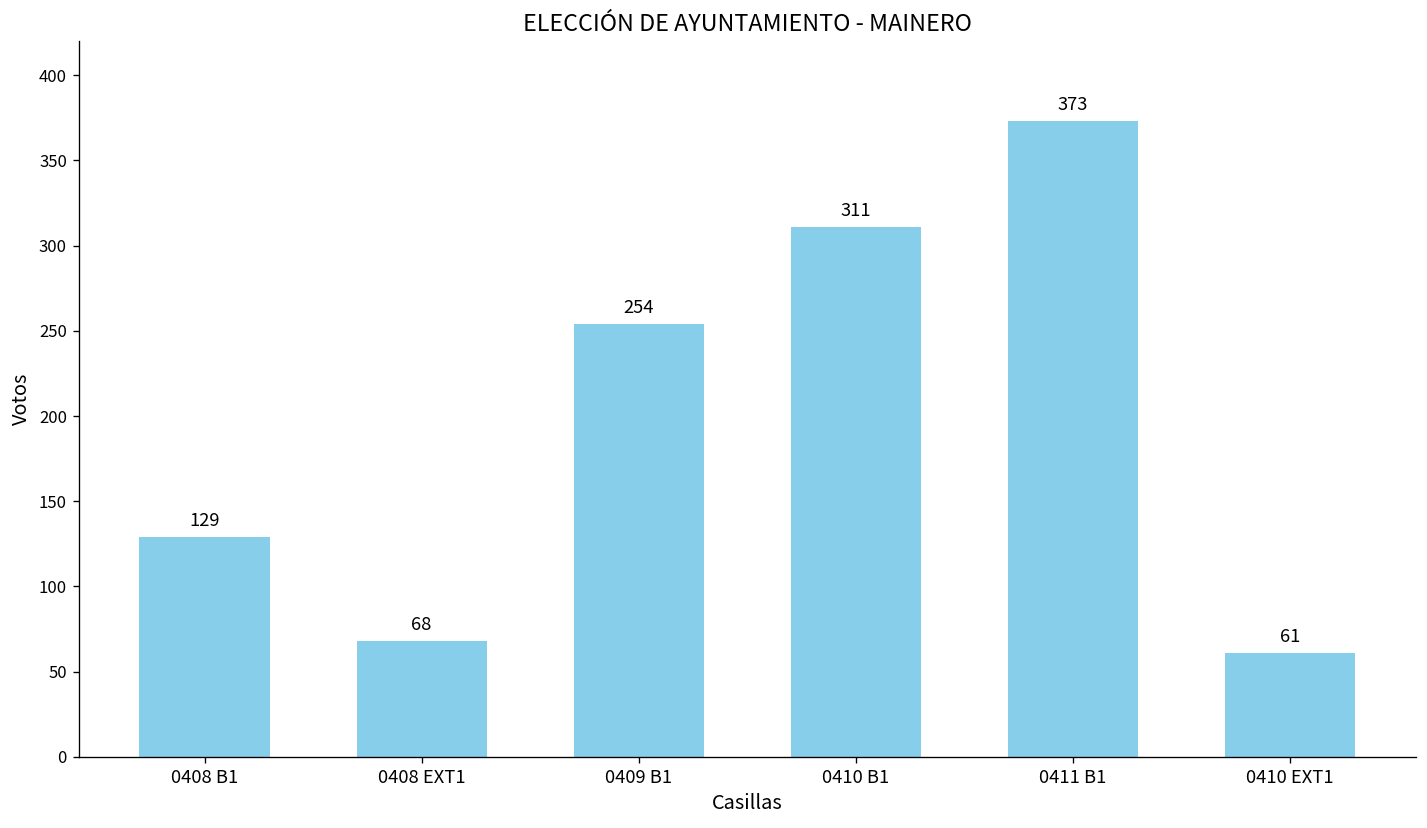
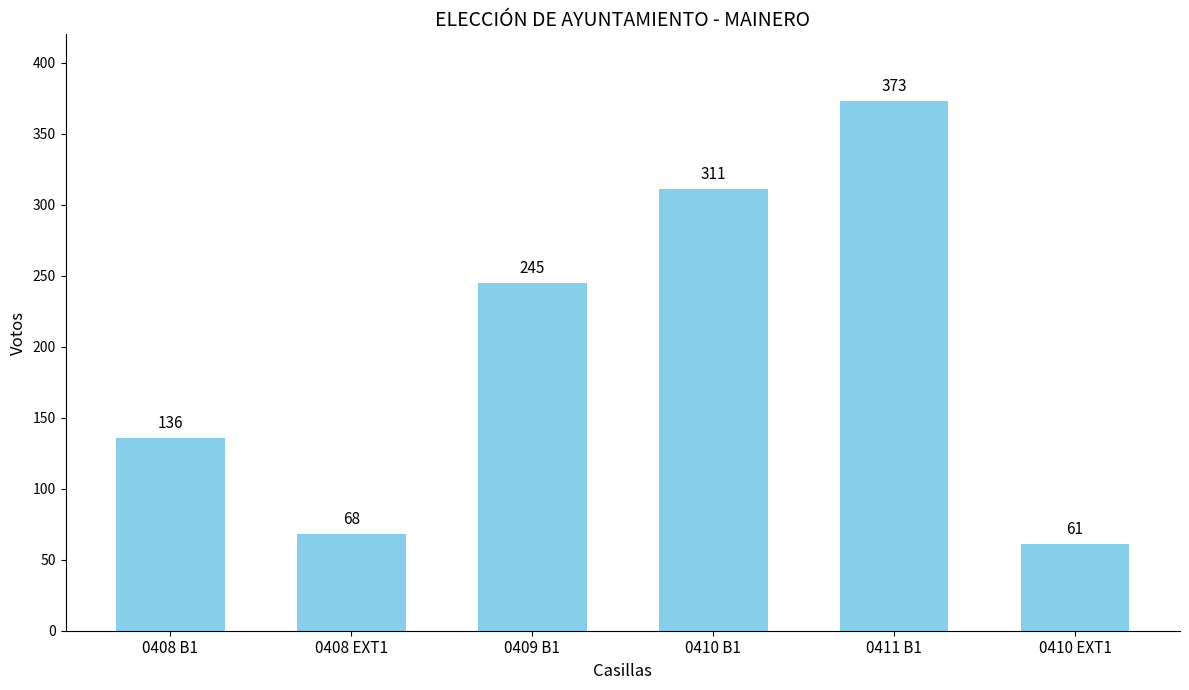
0408 B1: 129 -> 136
0409 B1: 254 -> 245
